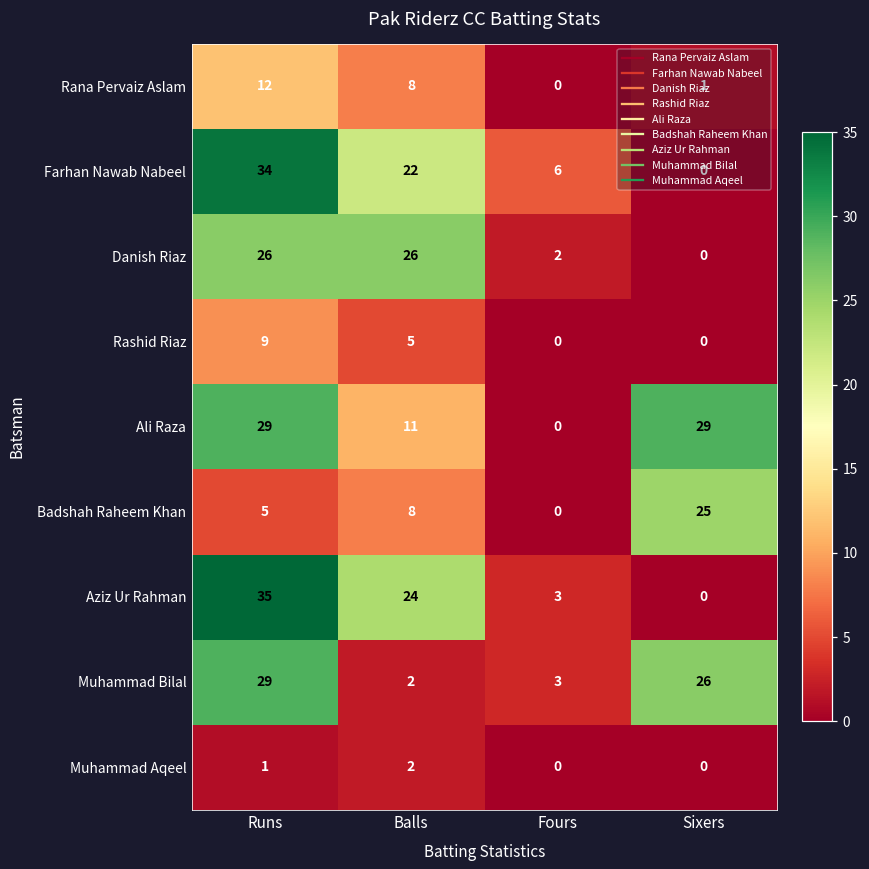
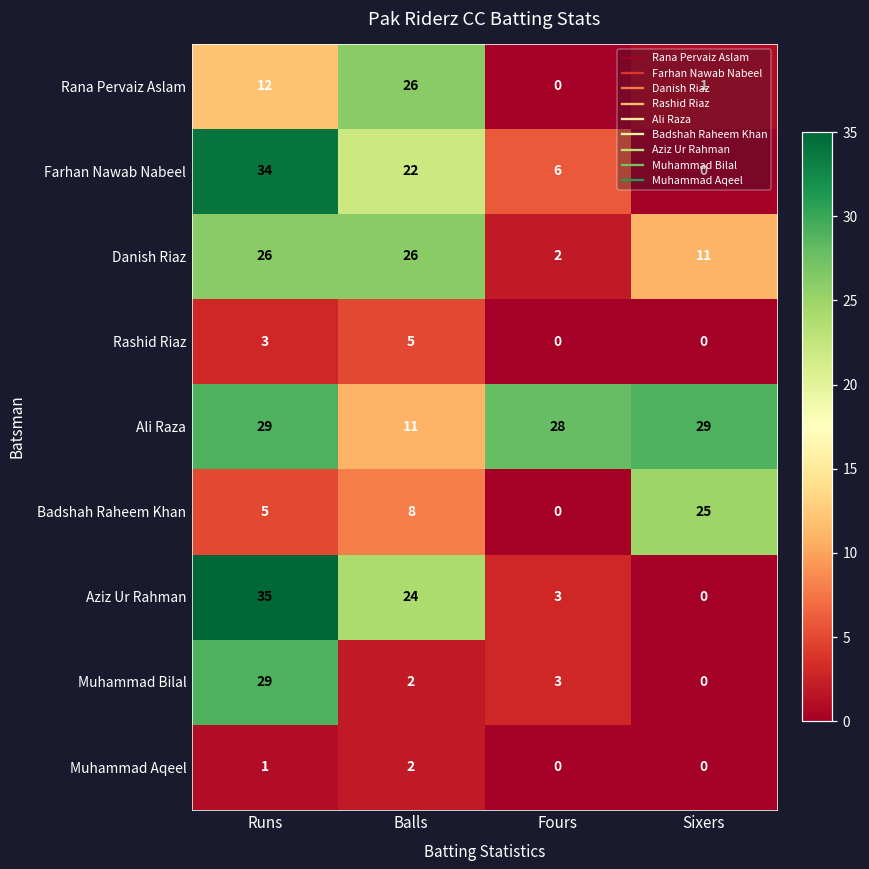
Rana Pervaiz Aslam, Balls: 8 -> 26
Danish Riaz, Sixers: 0 -> 11
Rashid Riaz, Runs: 9 -> 3
Ali Raza, Fours: 0 -> 28
Muhammad Bilal, Sixers: 26 -> 0
